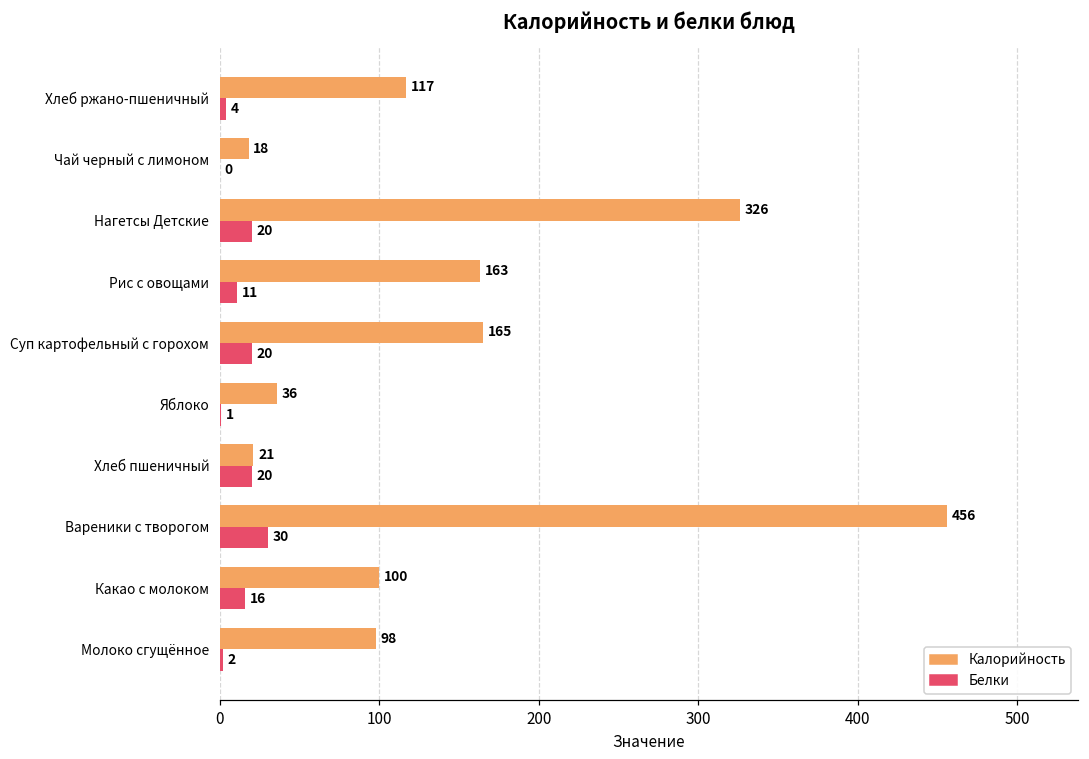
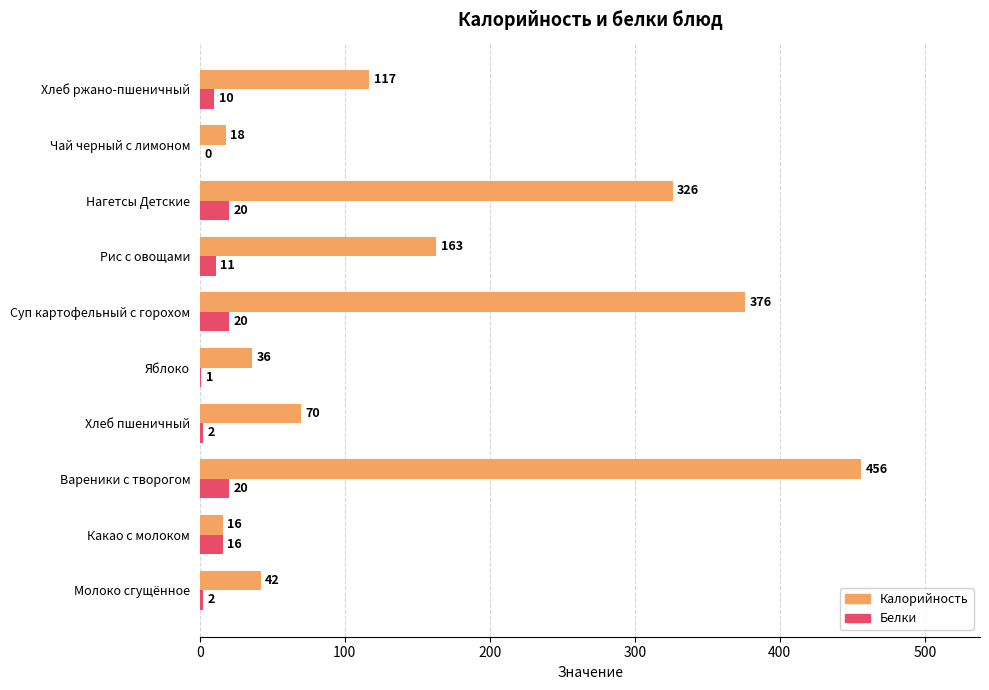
Белки, Хлеб ржано-пшеничный: 4 -> 10
Калорийность, Суп картофельный с горохом: 165 -> 376
Калорийность, Хлеб пшеничный: 21 -> 70
Белки, Хлеб пшеничный: 20 -> 2
Белки, Вареники с творогом: 30 -> 20
Калорийность, Какао с молоком: 100 -> 16
Калорийность, Молоко сгущённое: 98 -> 42
